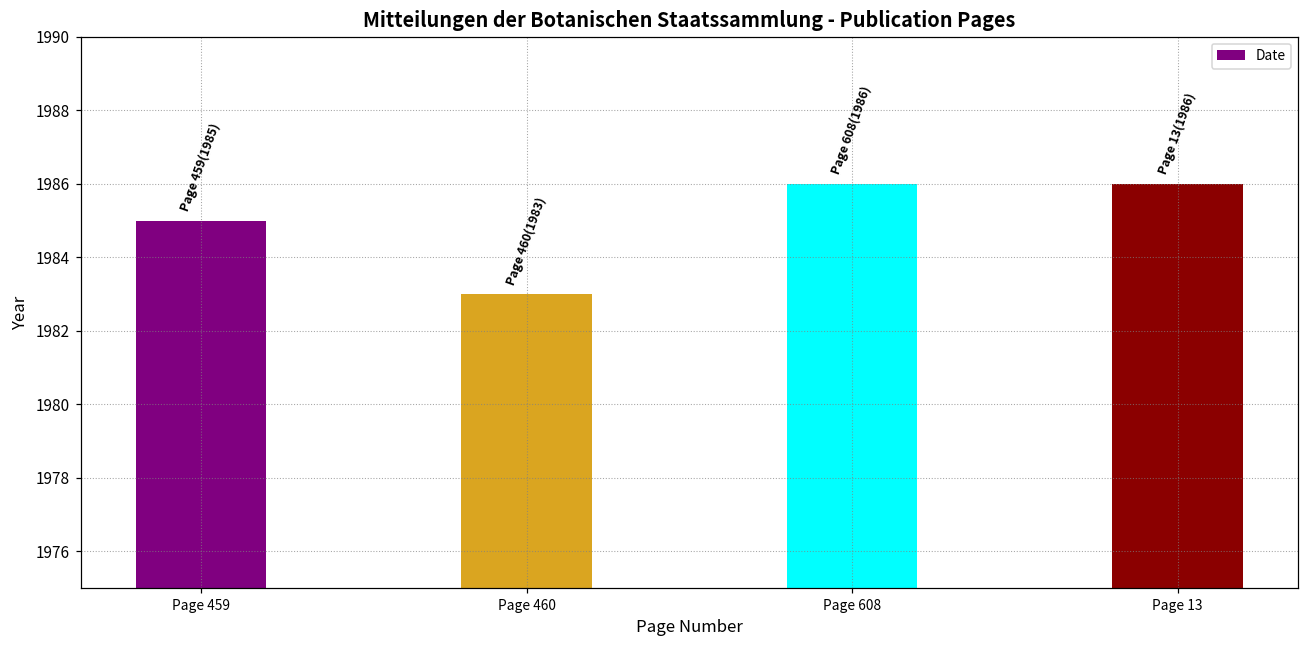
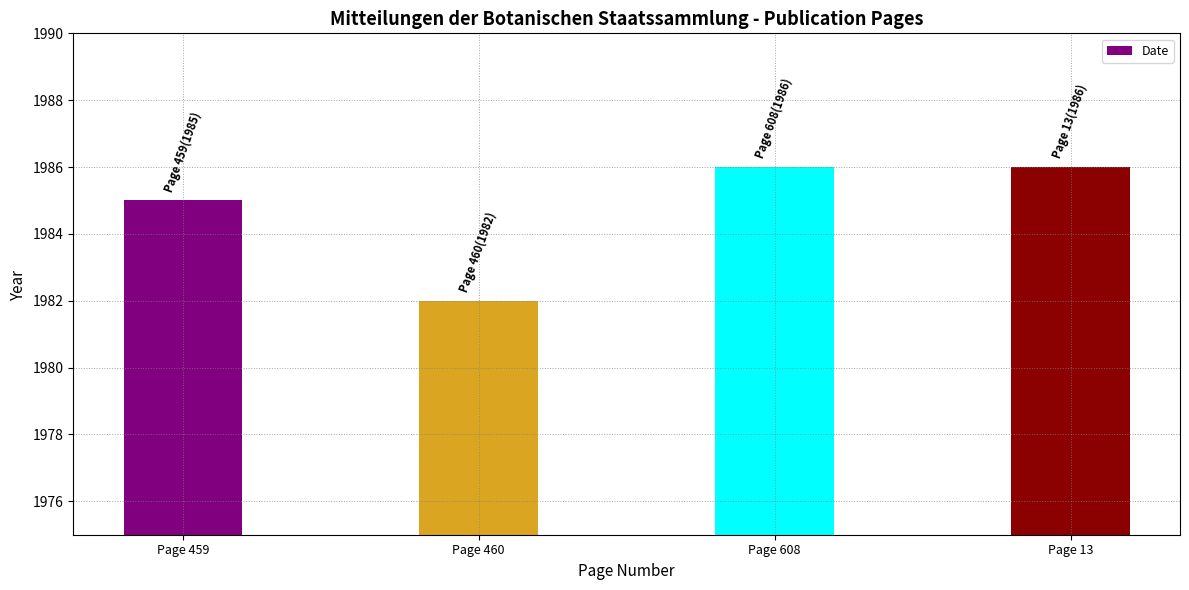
Page 460: (1983) -> (1982)
